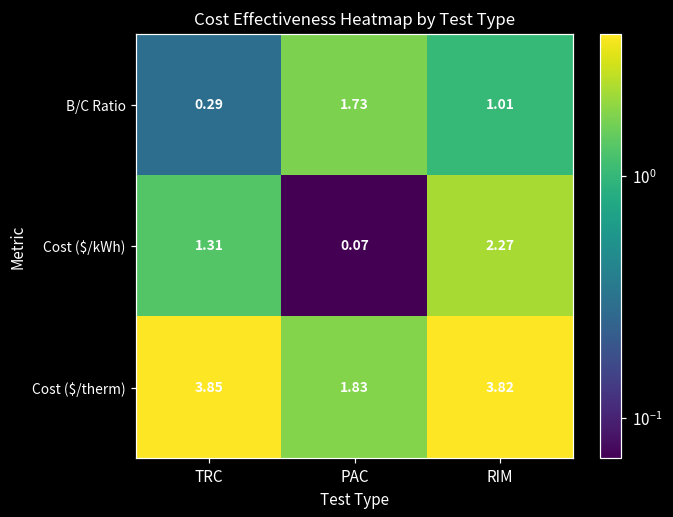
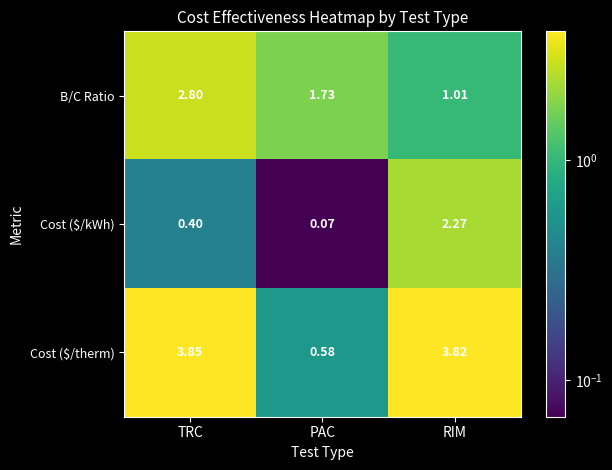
B/C Ratio, TRC: 0.29 -> 2.80
Cost ($/kWh), TRC: 1.31 -> 0.40
Cost ($/therm), PAC: 1.83 -> 0.58
